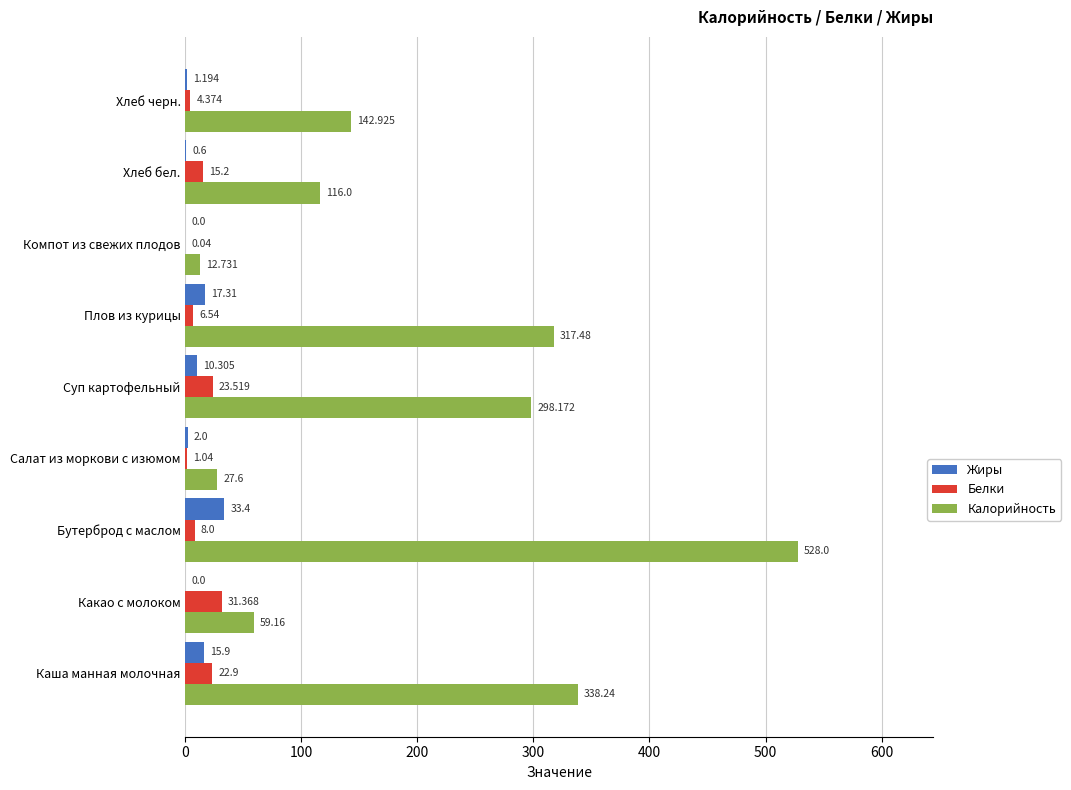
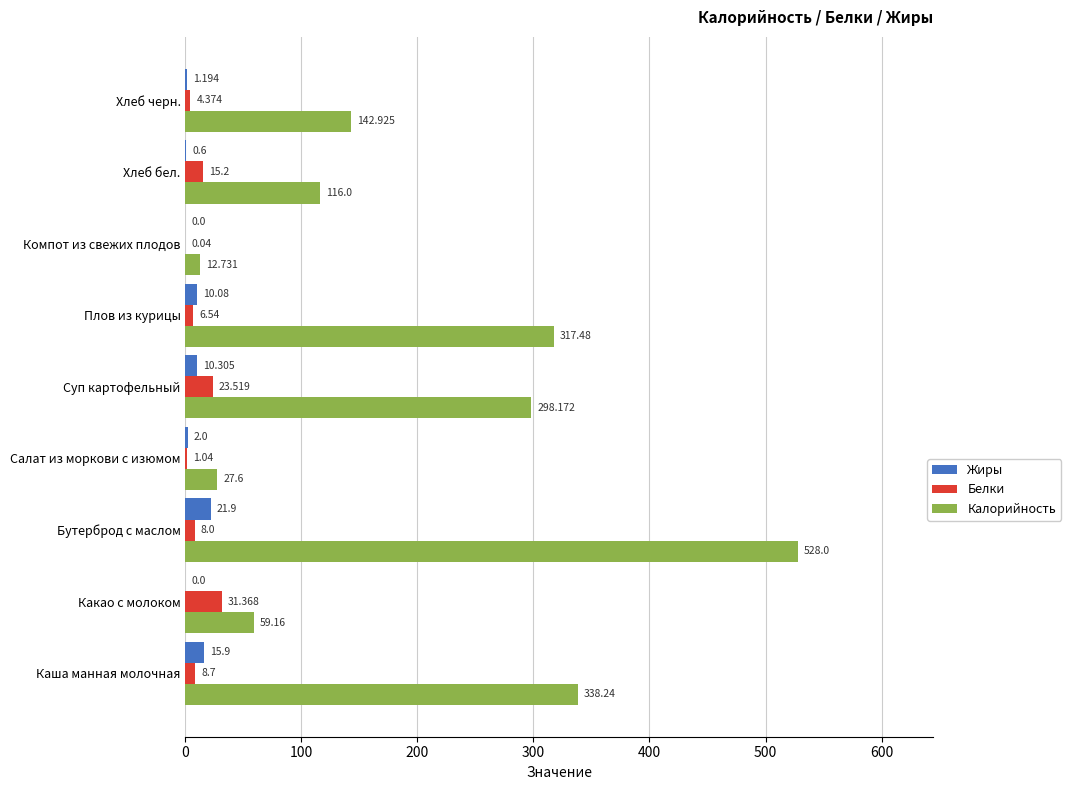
Жиры, Плов из курицы: 17.31 -> 10.08
Жиры, Бутерброд с маслом: 33.4 -> 21.9
Белки, Каша манная молочная: 22.9 -> 8.7
